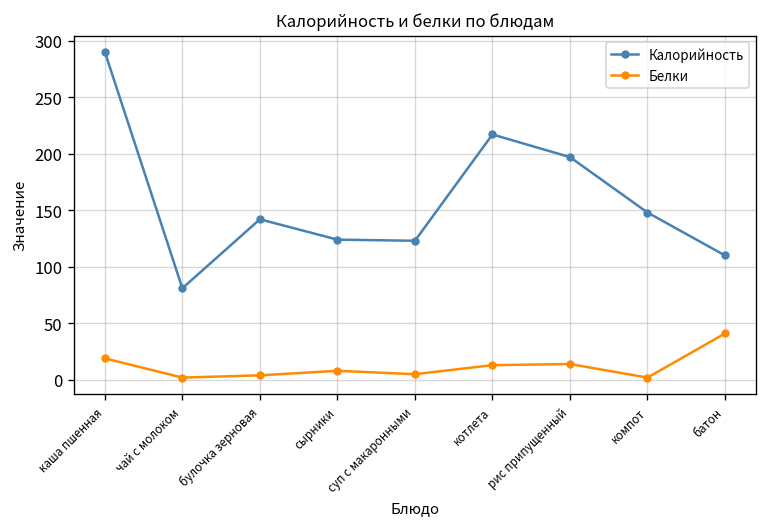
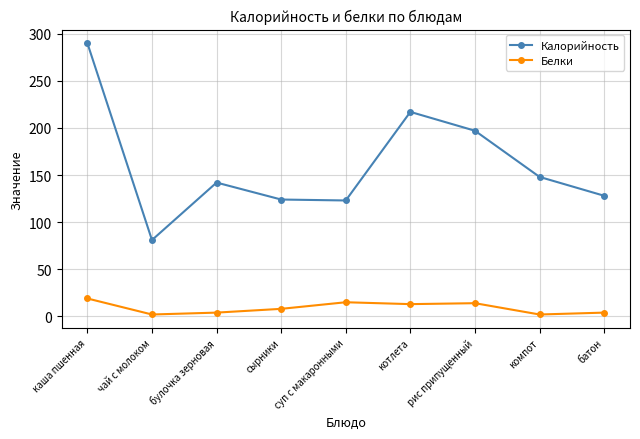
Белки, суп с макаронными: 10 -> 20
Калорийность, батон: 110 -> 130
Белки, батон: 40 -> 0
